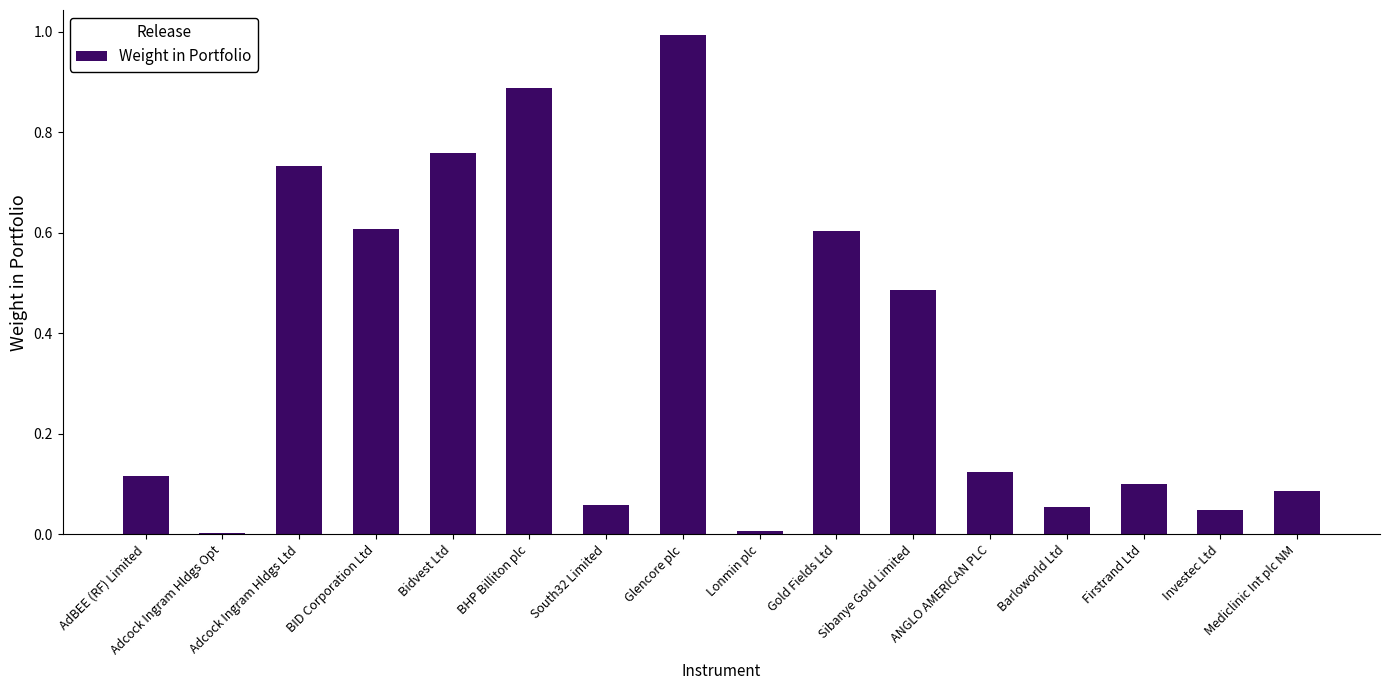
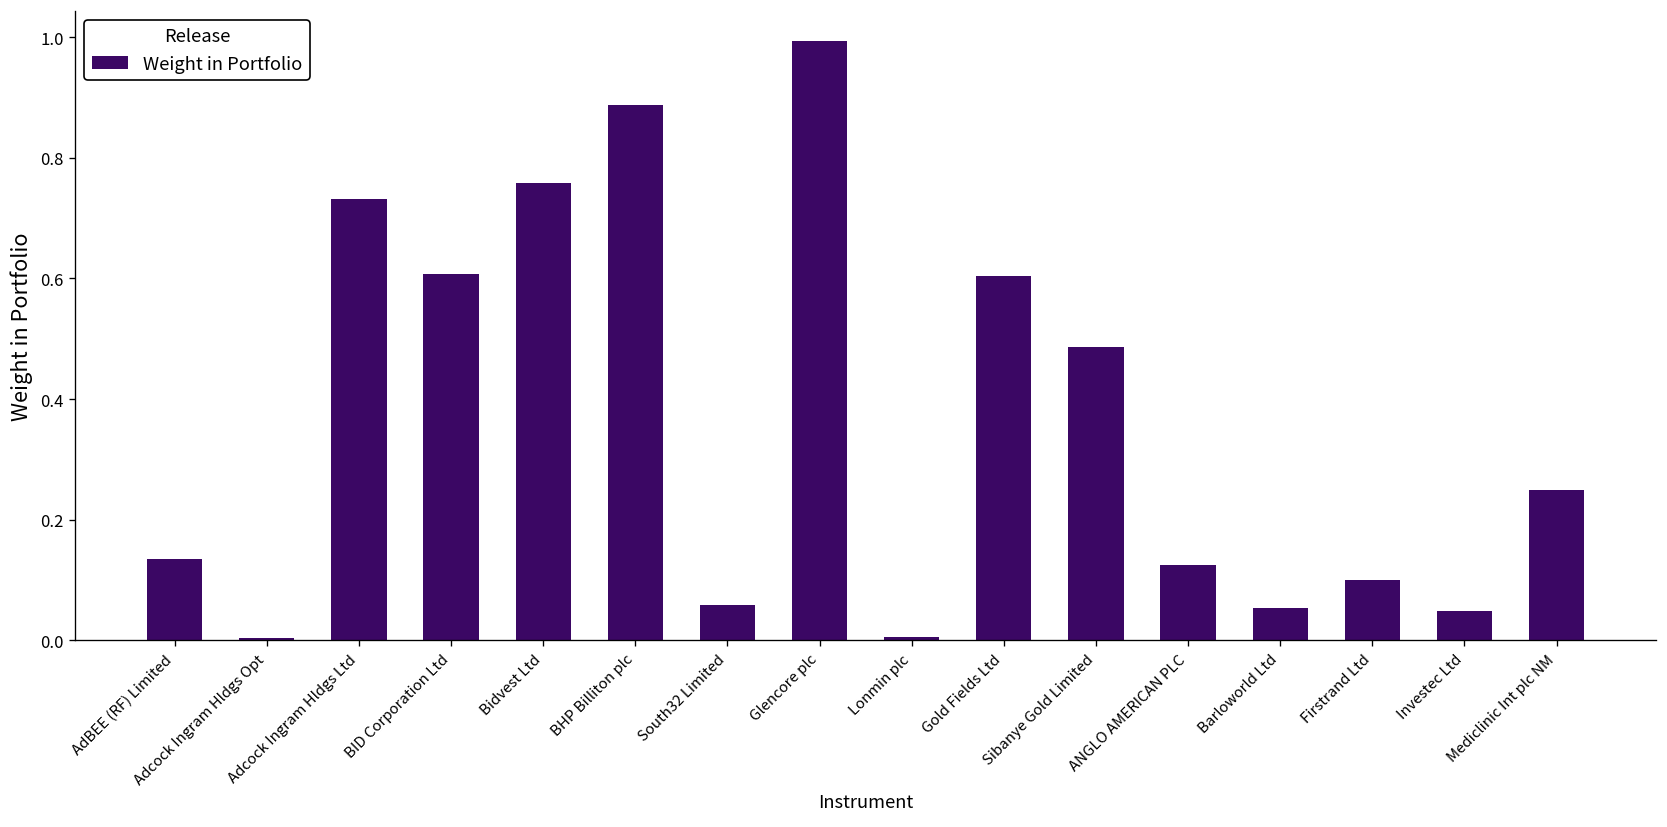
AdBEE (RF) Limited: 0.12 -> 0.13
Mediclinic Int plc NM: 0.09 -> 0.25
